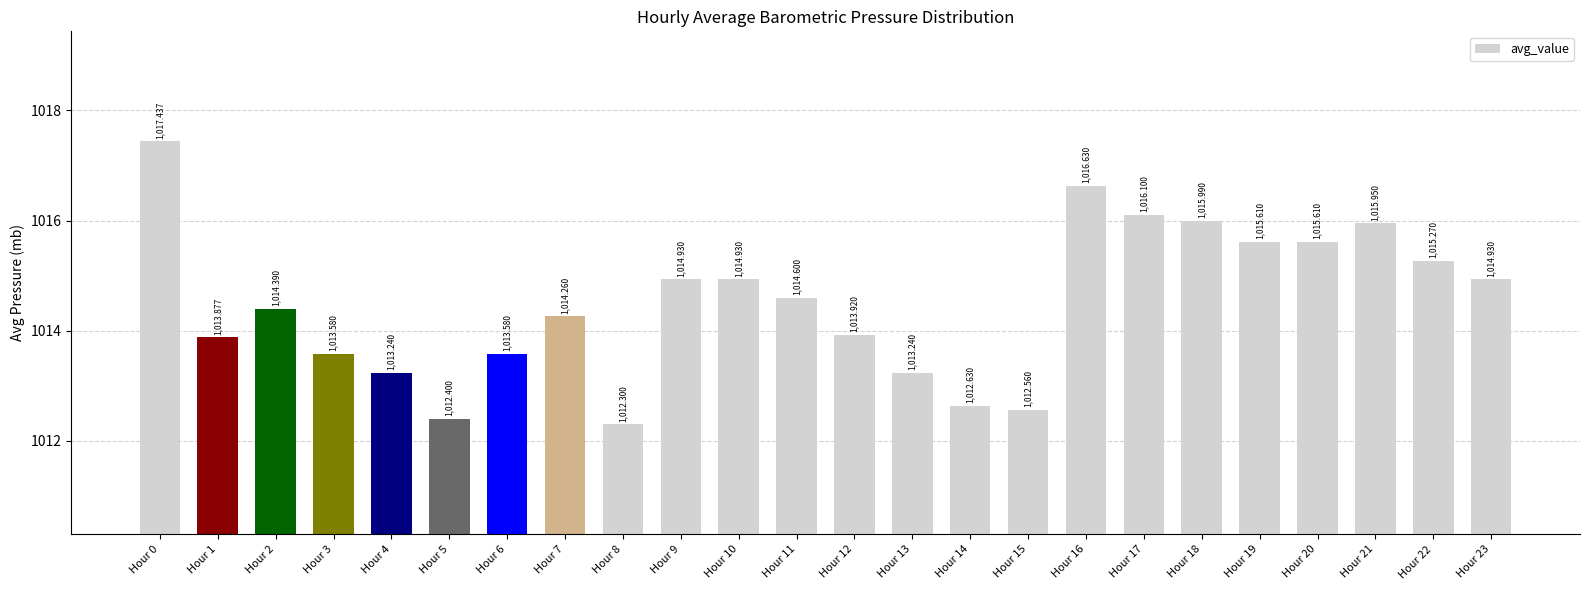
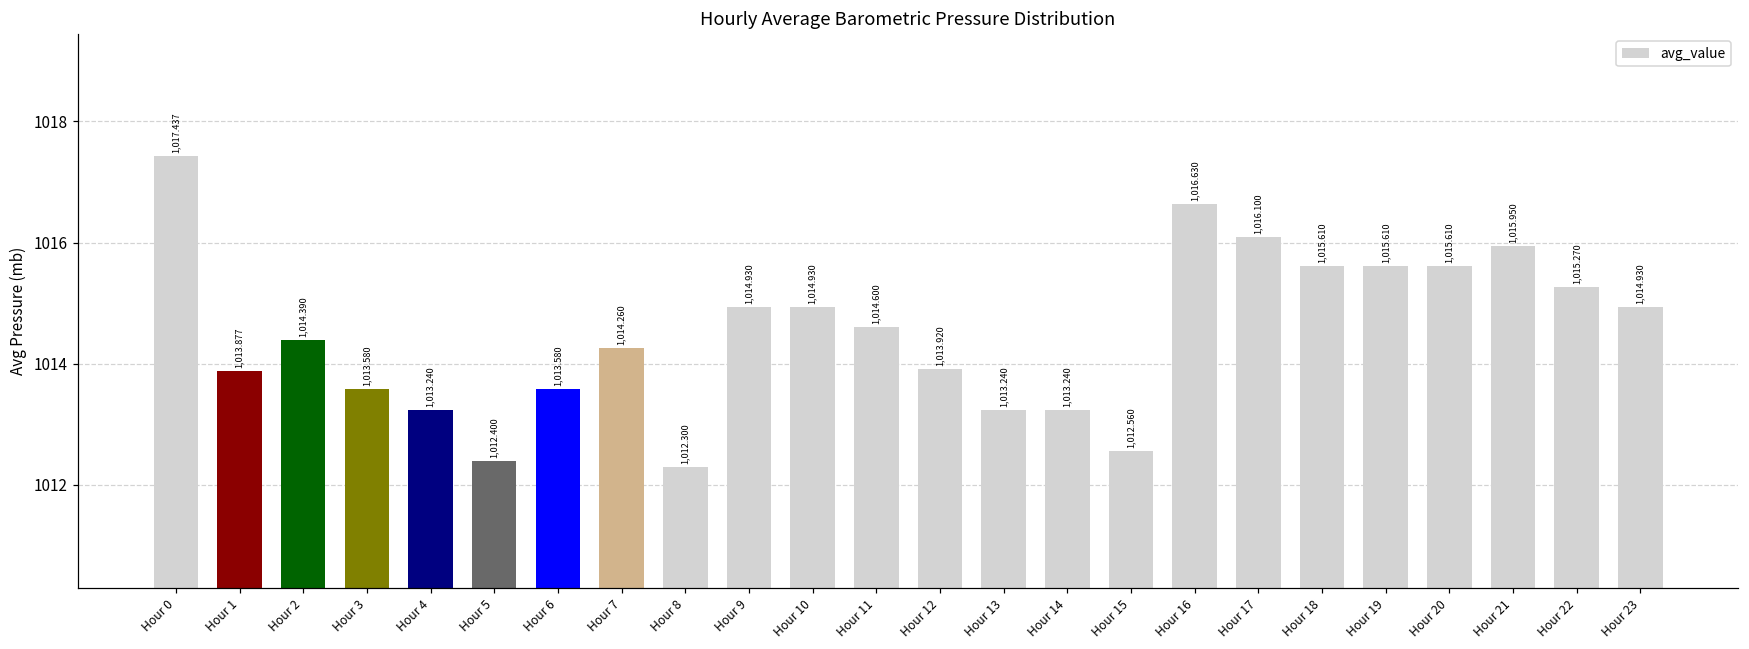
Hour 14: 1,012.630 -> 1,013.240
Hour 18: 1,015.990 -> 1,015.610
